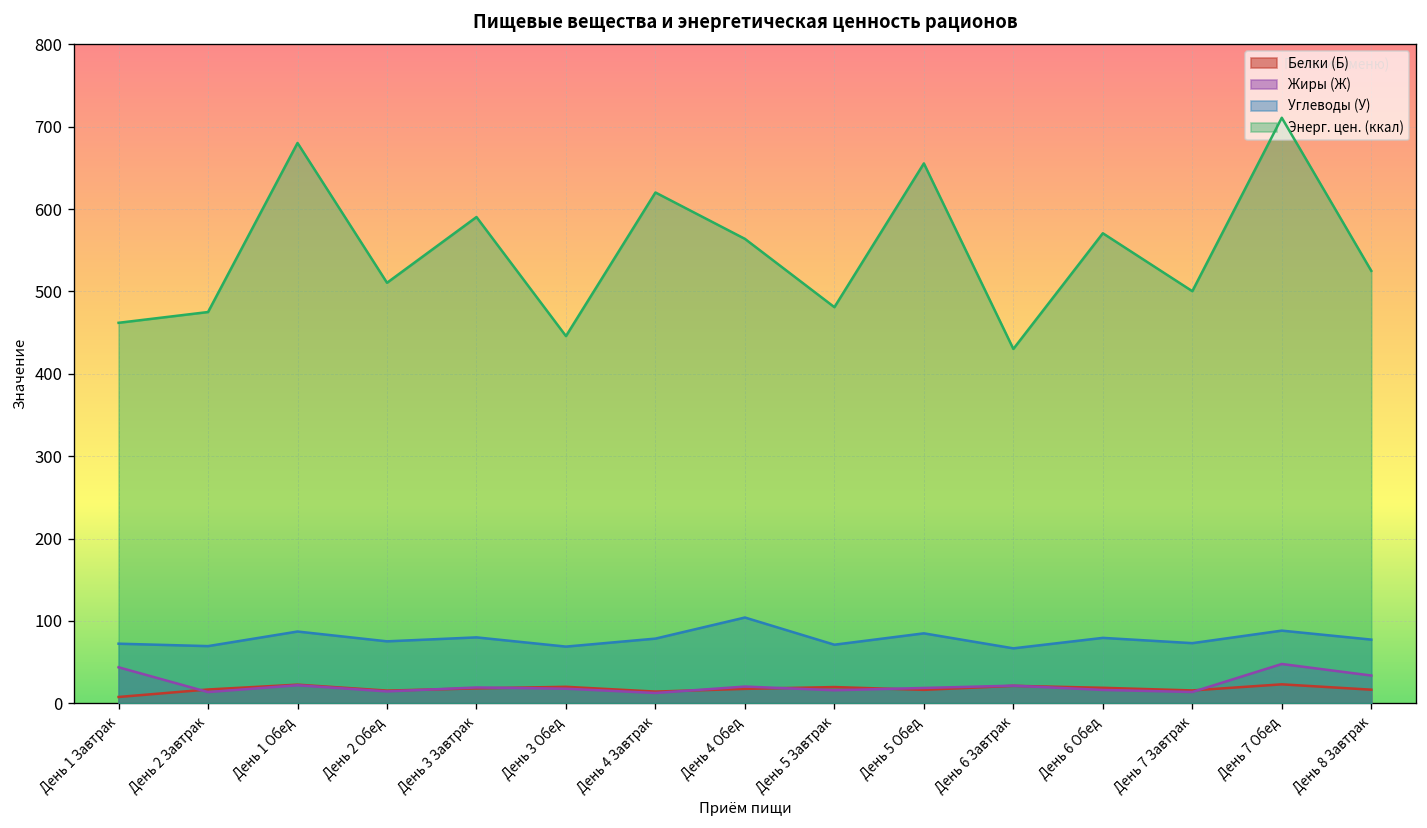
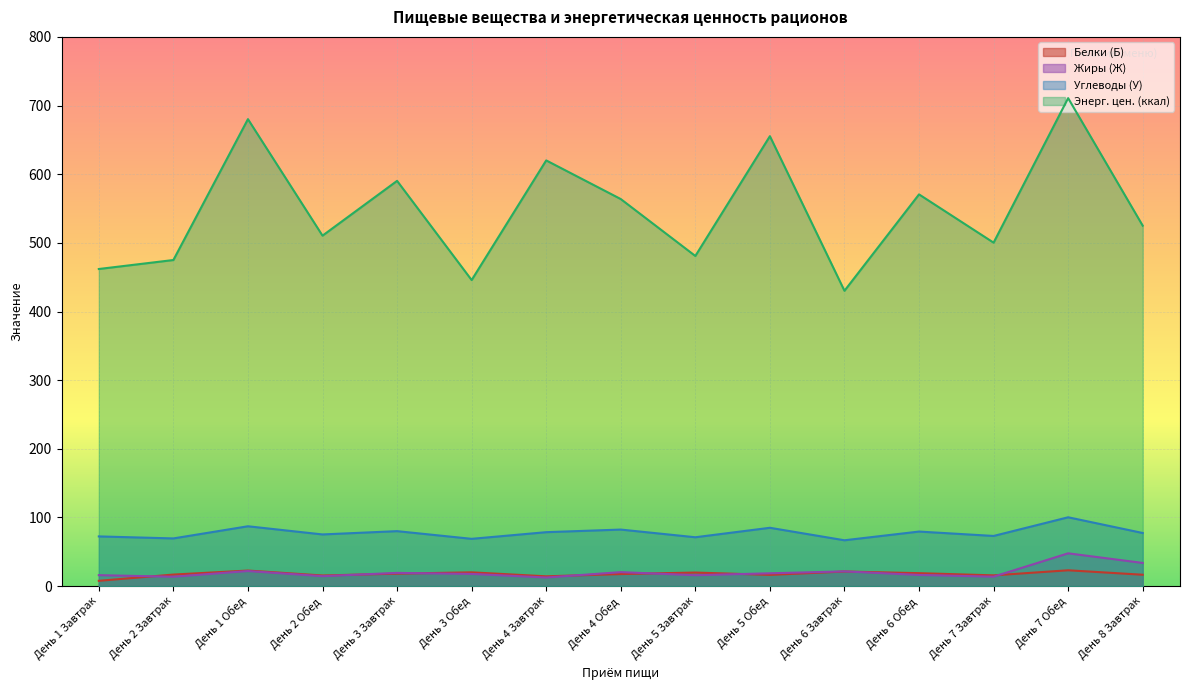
Жиры (Ж), День 1 Завтрак: 40 -> 20
Углеводы (У), День 4 Обед: 100 -> 80
Углеводы (У), День 7 Обед: 90 -> 100
